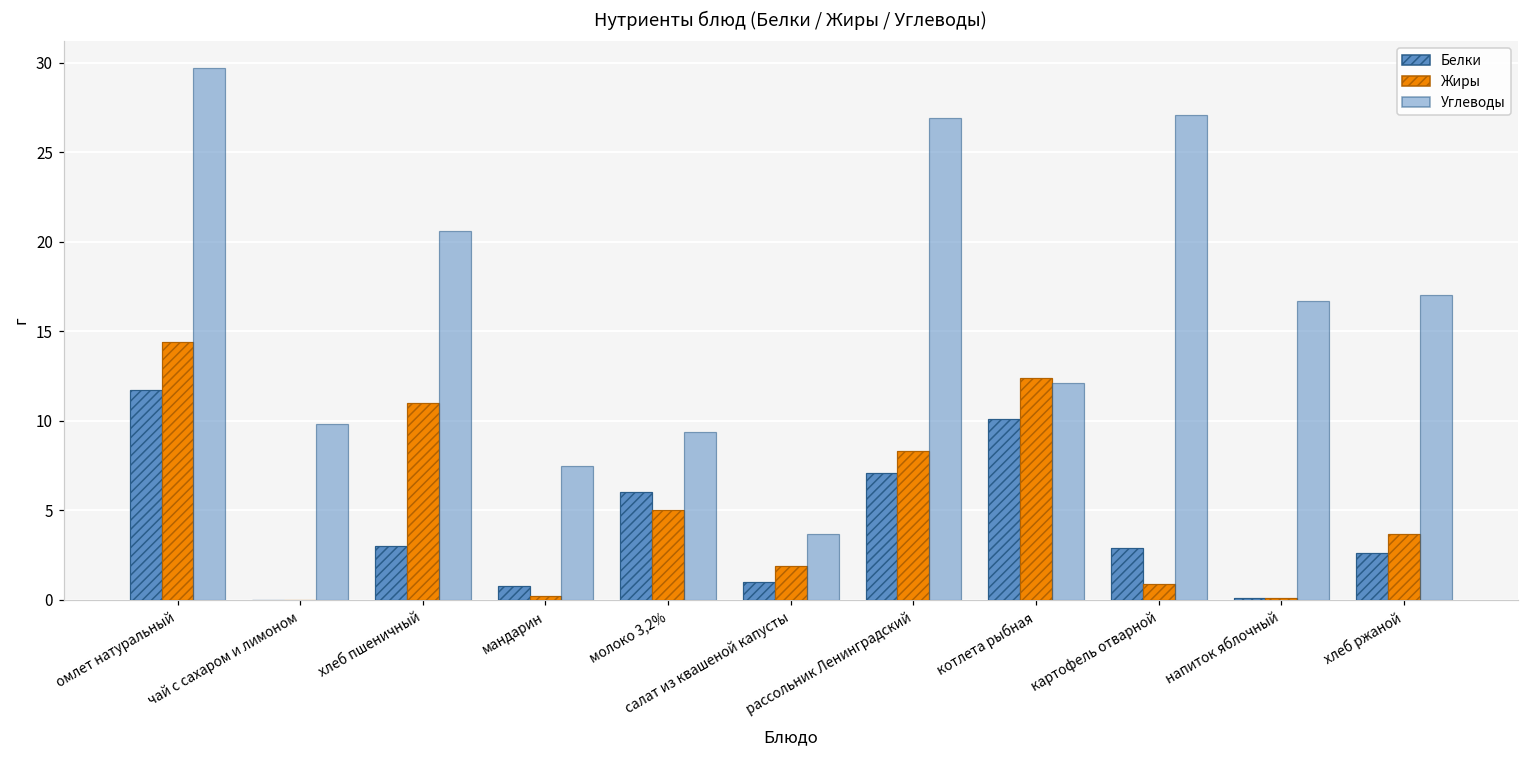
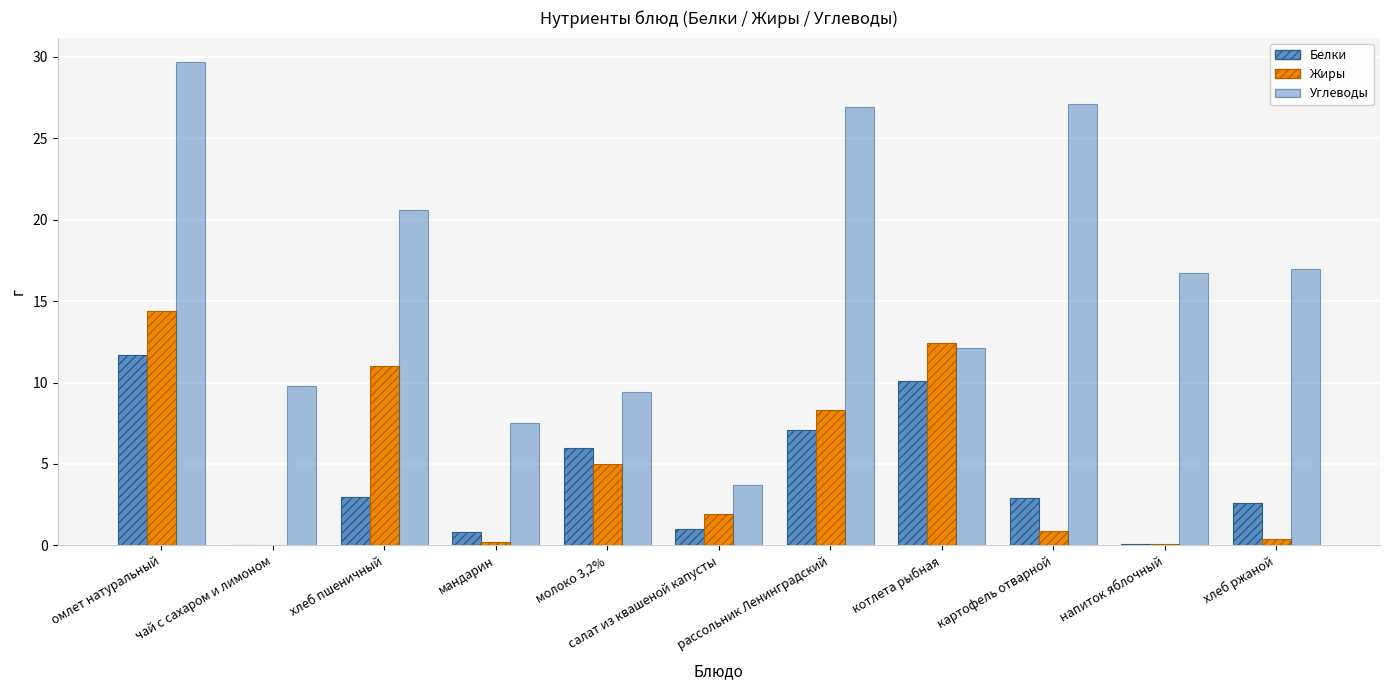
Жиры, хлеб ржаной: 3.7 -> 0.4
